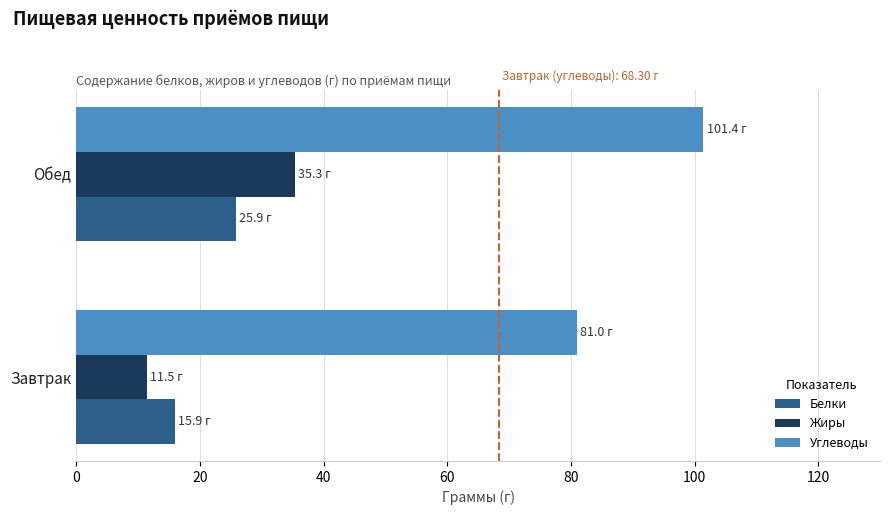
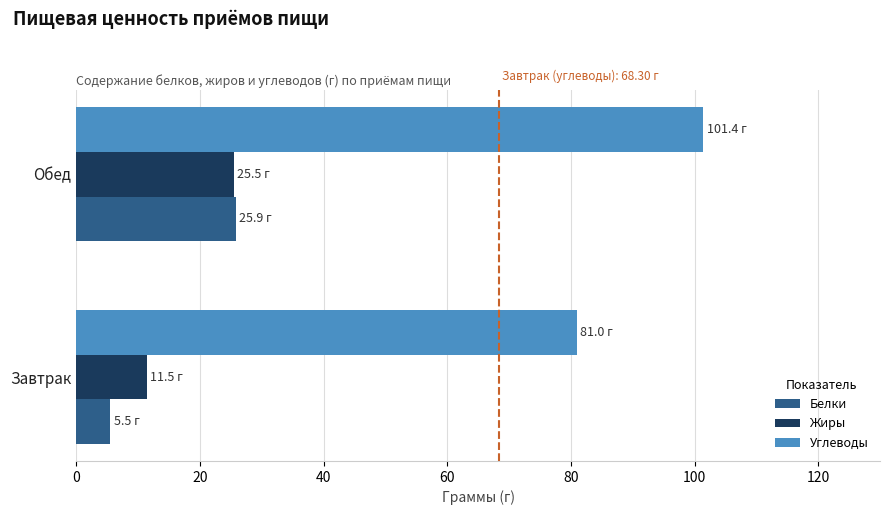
Жиры, Обед: 35.3 -> 25.5
Белки, Завтрак: 15.9 -> 5.5
